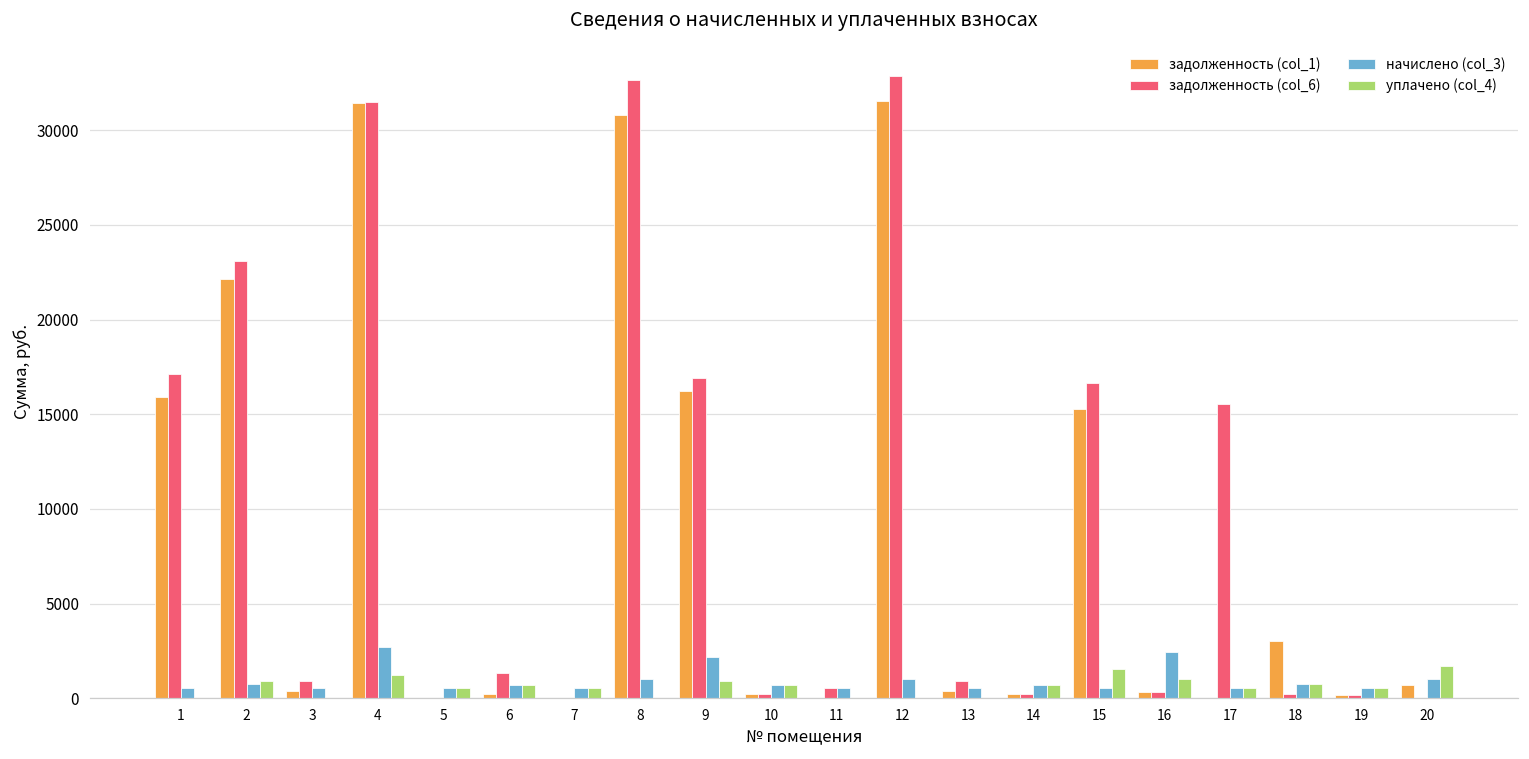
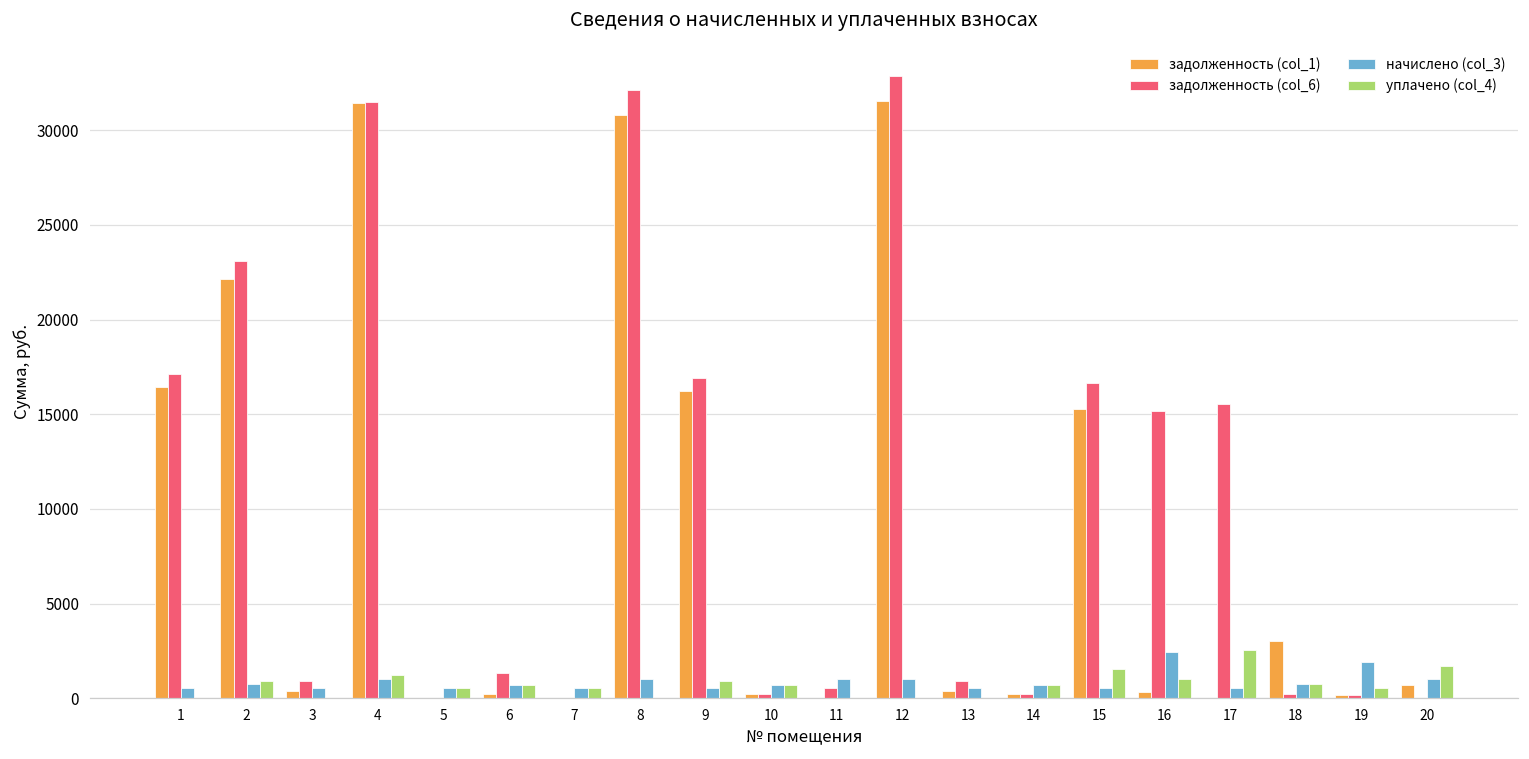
задолженность (col_1), 1: 15900 -> 16400
начислено (col_3), 4: 2700 -> 1000
задолженность (col_6), 8: 32600 -> 32100
начислено (col_3), 9: 2200 -> 500
начислено (col_3), 11: 500 -> 1000
задолженность (col_6), 16: 300 -> 15200
уплачено (col_4), 17: 500 -> 2500
начислено (col_3), 19: 500 -> 1900
